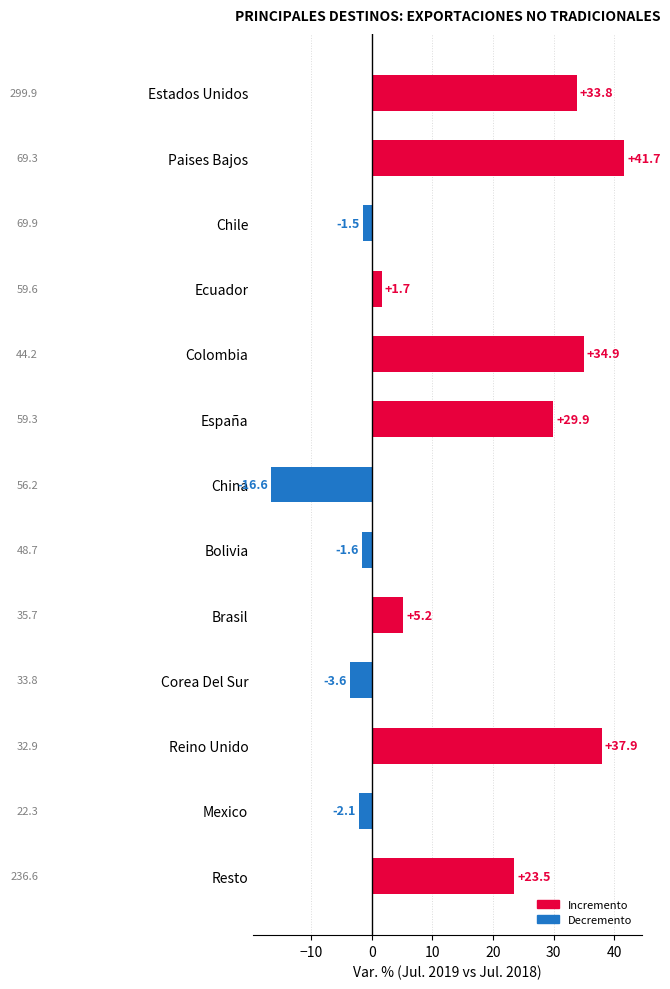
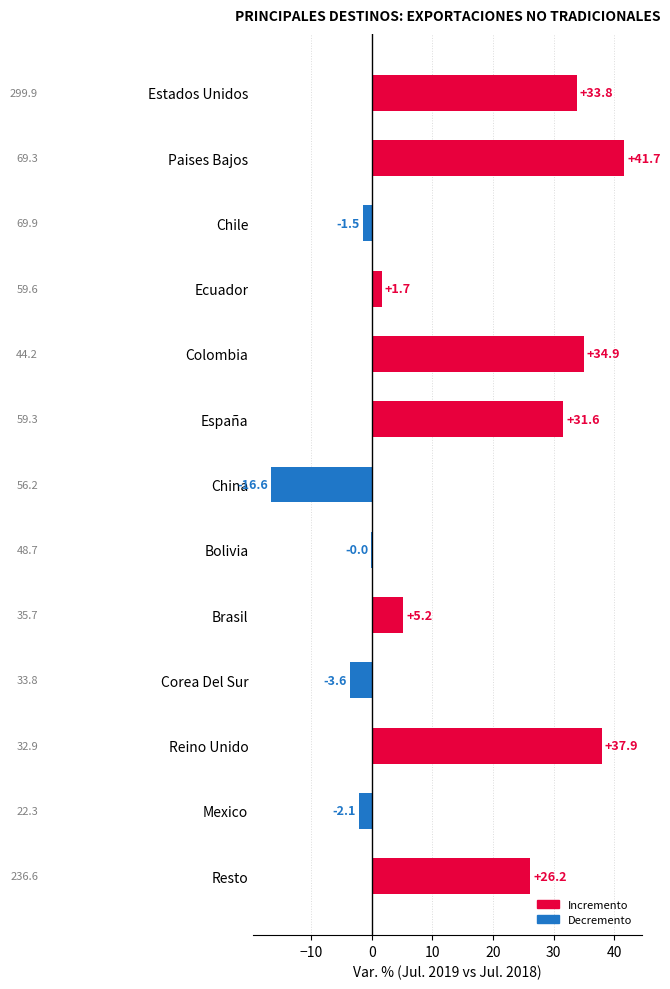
España: +29.9 -> +31.6
Bolivia: -1.6 -> -0.0
Resto: +23.5 -> +26.2
